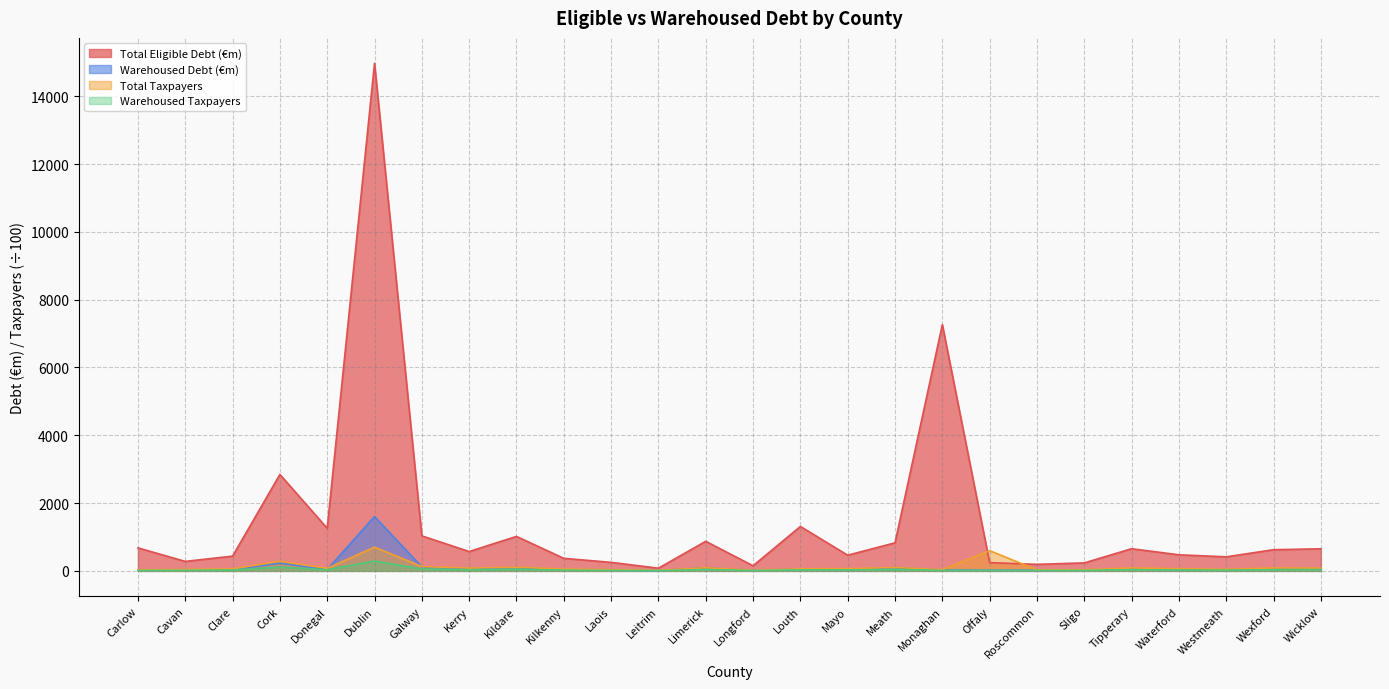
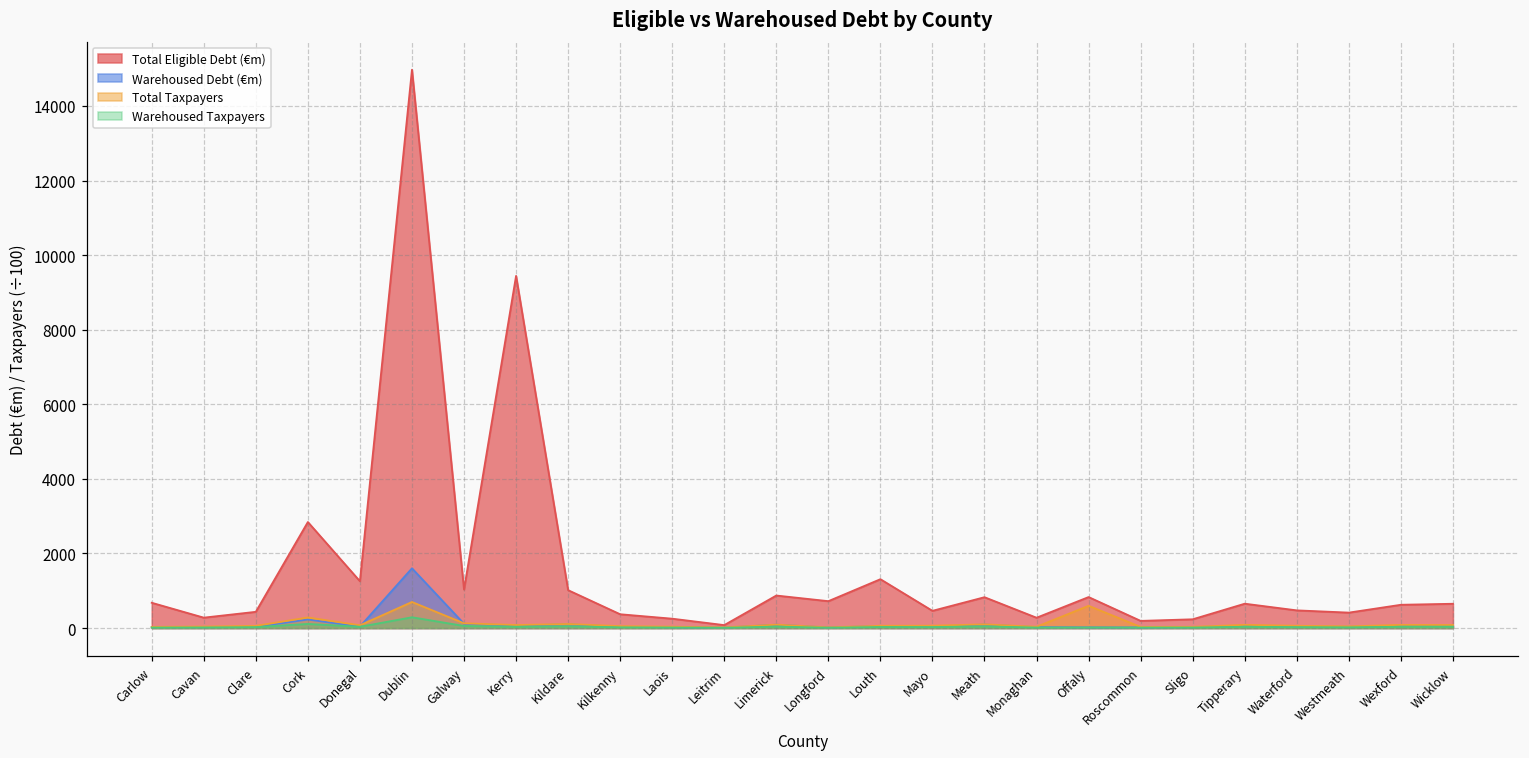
Total Eligible Debt (€m), Kerry: 600 -> 9400
Total Eligible Debt (€m), Longford: 200 -> 700
Total Eligible Debt (€m), Monaghan: 7300 -> 300
Total Eligible Debt (€m), Offaly: 200 -> 800
